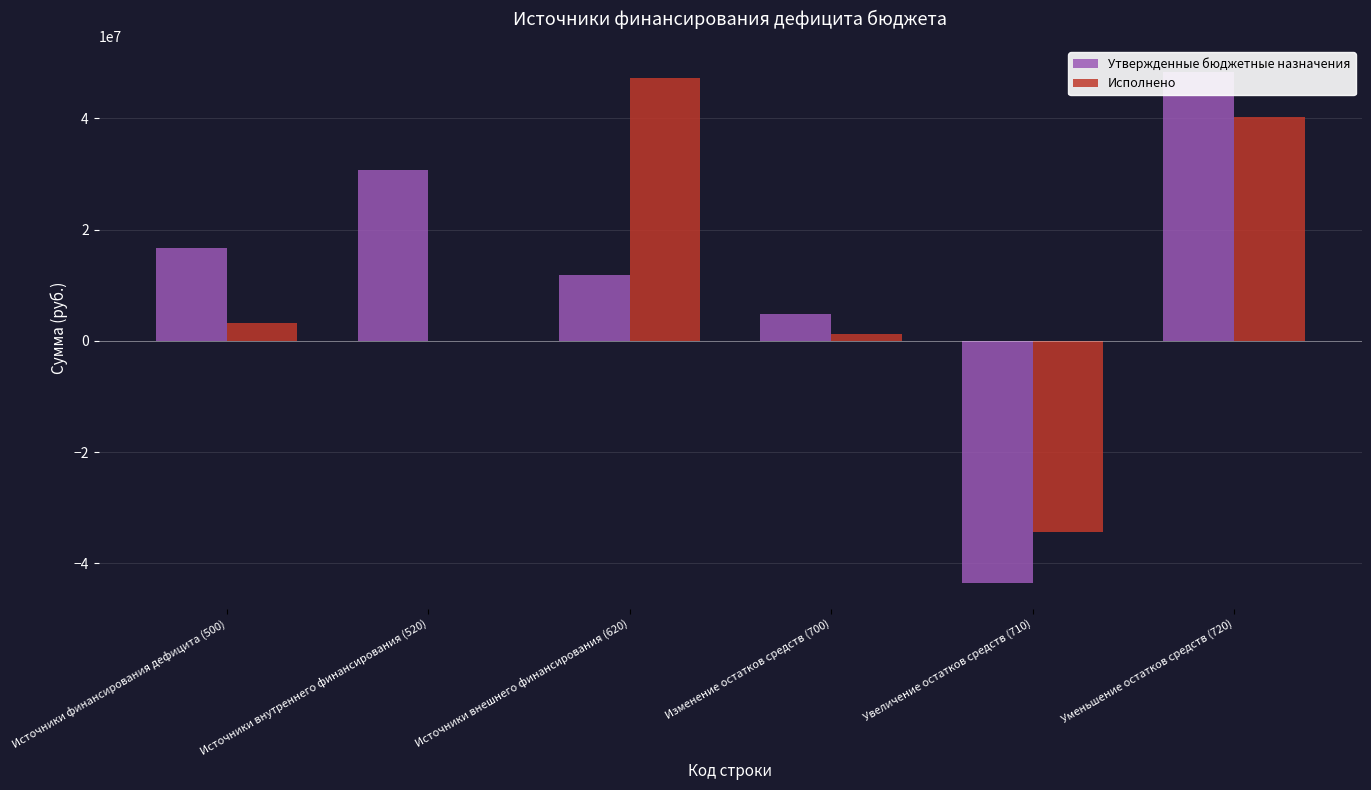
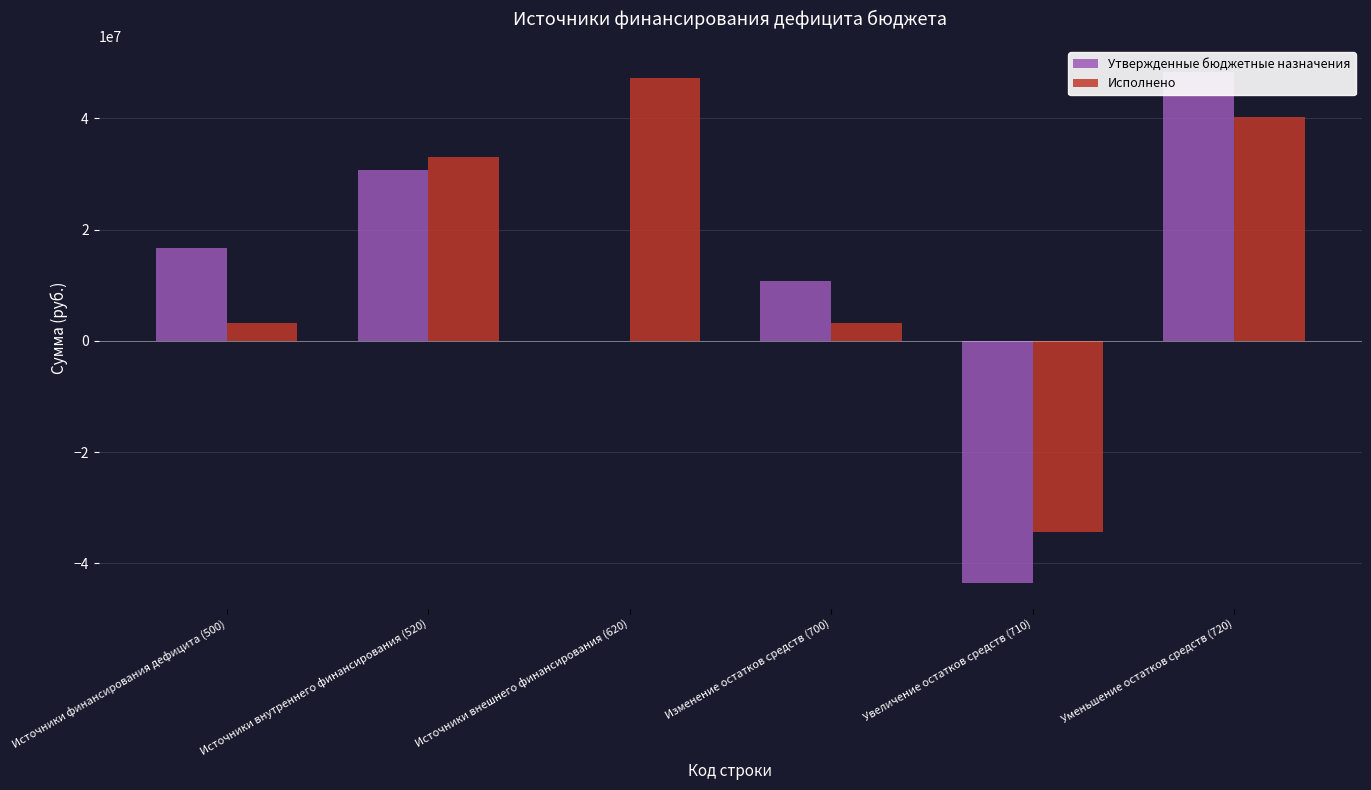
Исполнено, Источники внутреннего финансирования (520): 0 -> 33000000
Утвержденные бюджетные назначения, Источники внешнего финансирования (620): 12000000 -> 0
Утвержденные бюджетные назначения, Изменение остатков средств (700): 5000000 -> 11000000
Исполнено, Изменение остатков средств (700): 1000000 -> 3000000
